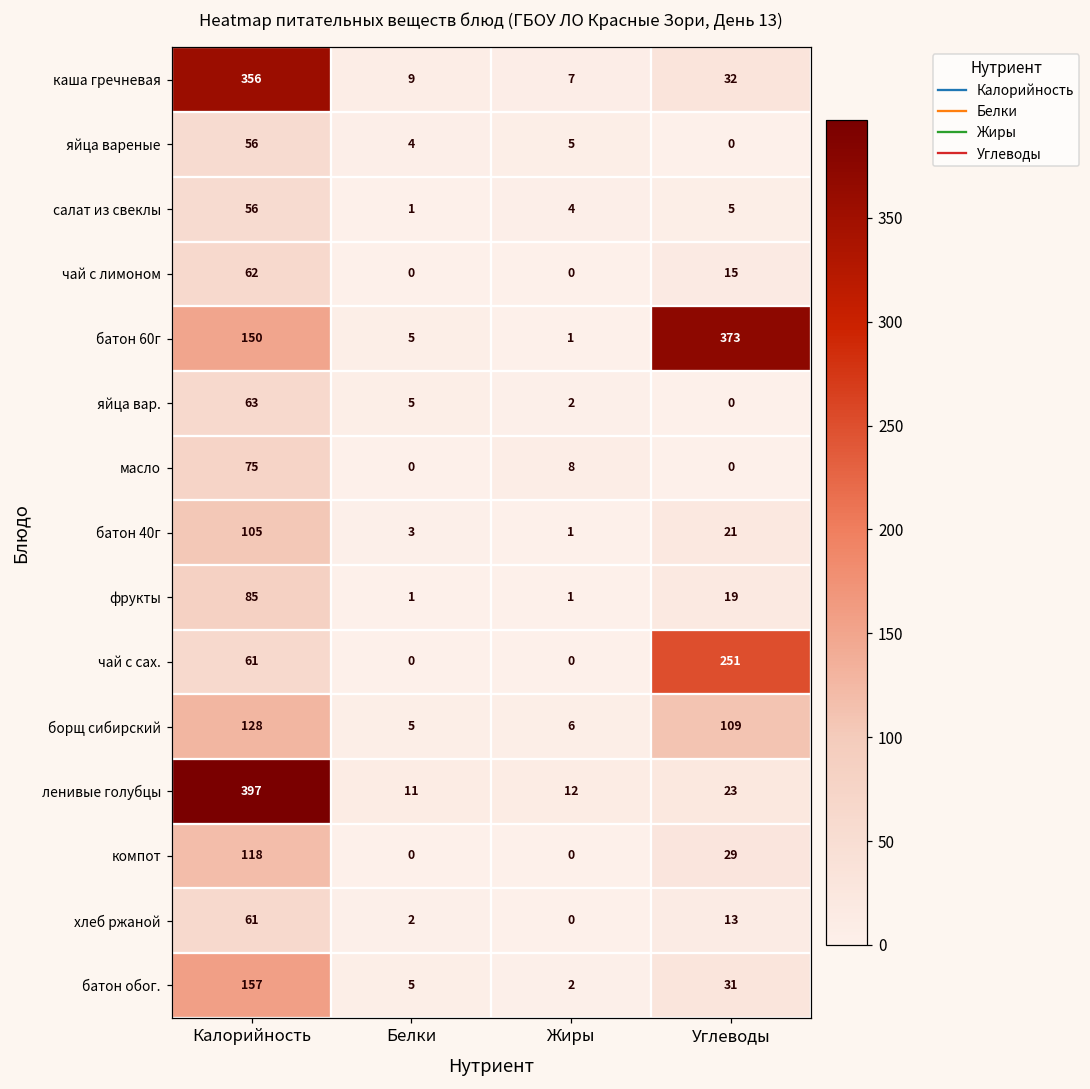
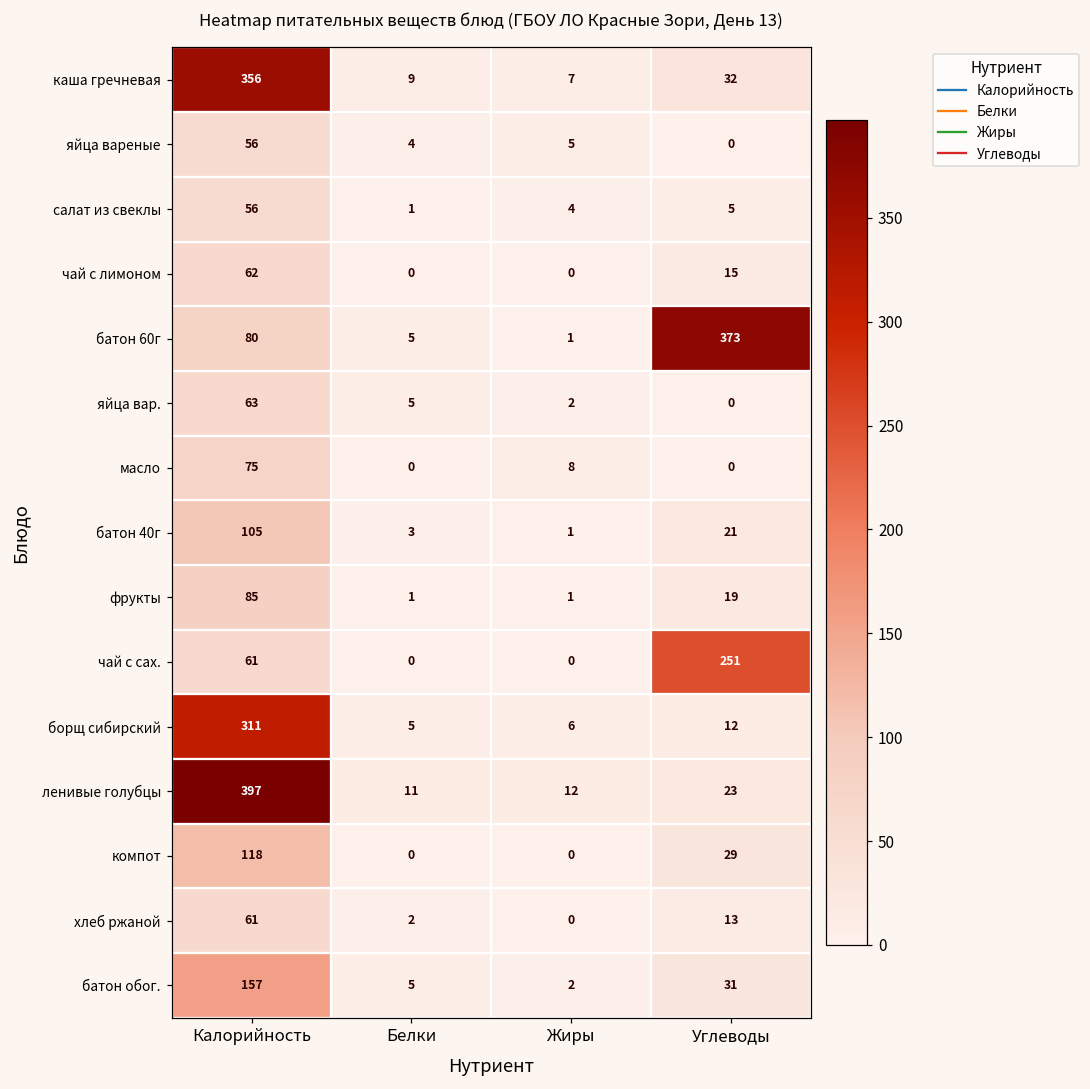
батон 60г, Калорийность: 150 -> 80
борщ сибирский, Калорийность: 128 -> 311
борщ сибирский, Углеводы: 109 -> 12
